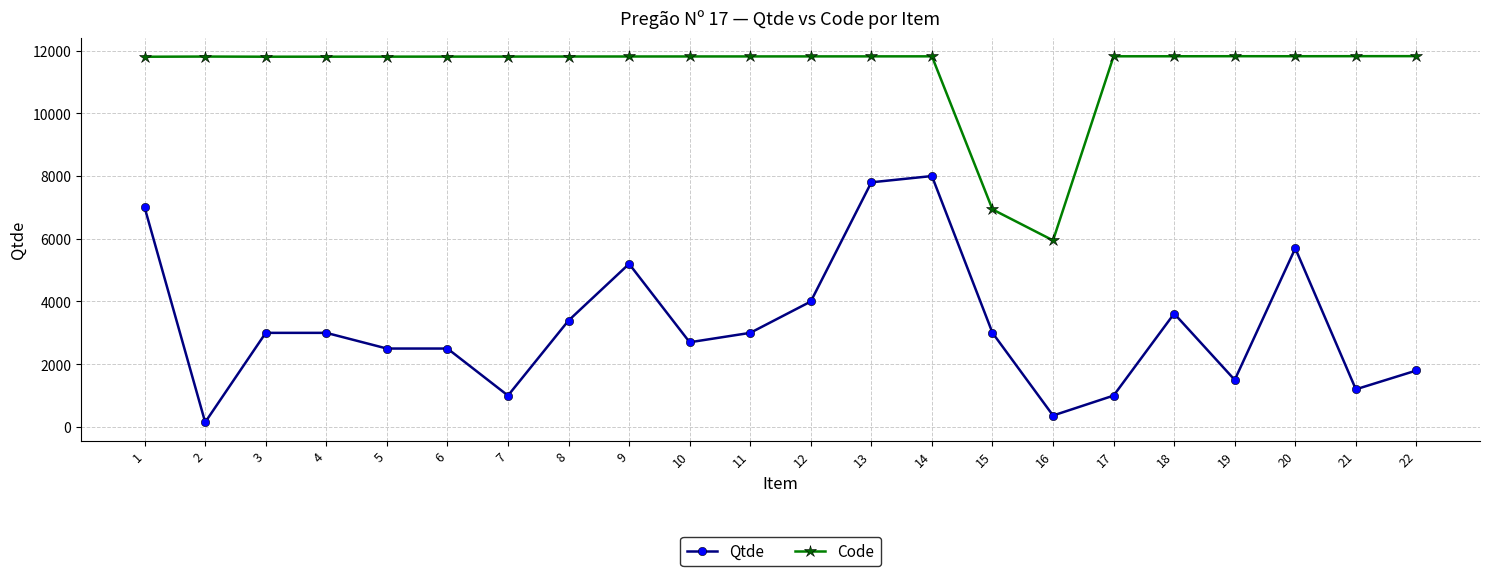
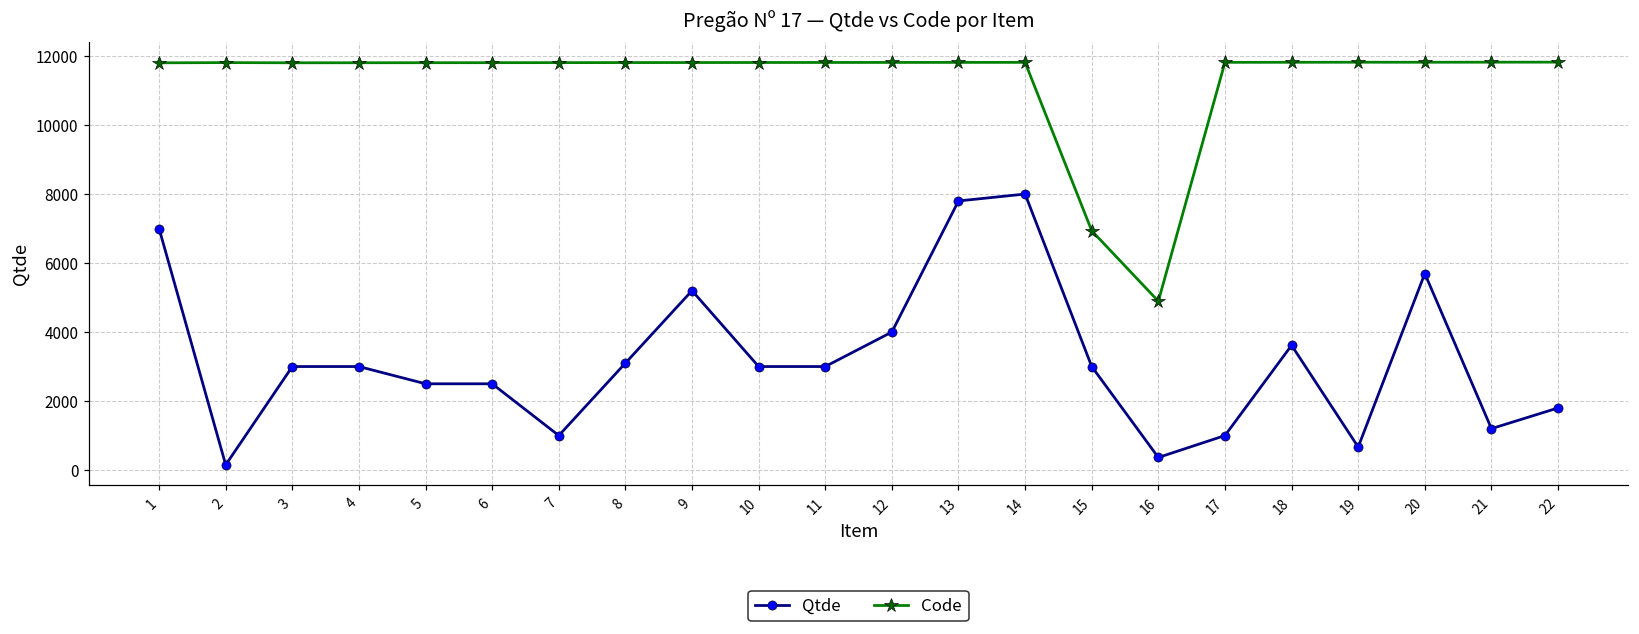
Qtde, 8: 3400 -> 3100
Qtde, 10: 2700 -> 3000
Code, 16: 5900 -> 4900
Qtde, 19: 1500 -> 700
